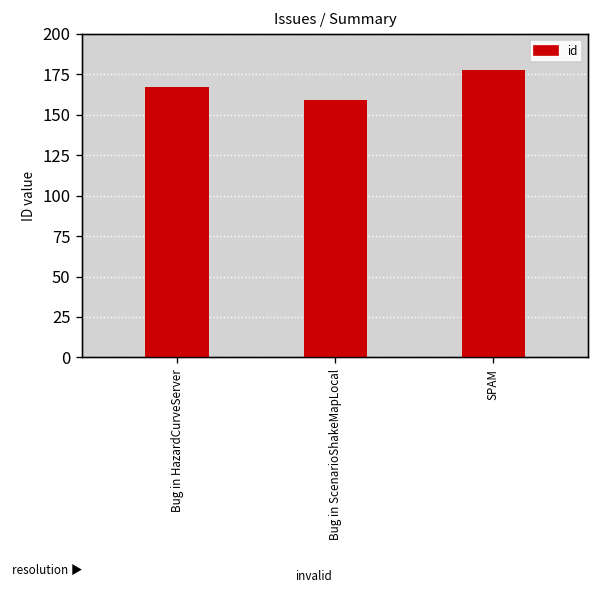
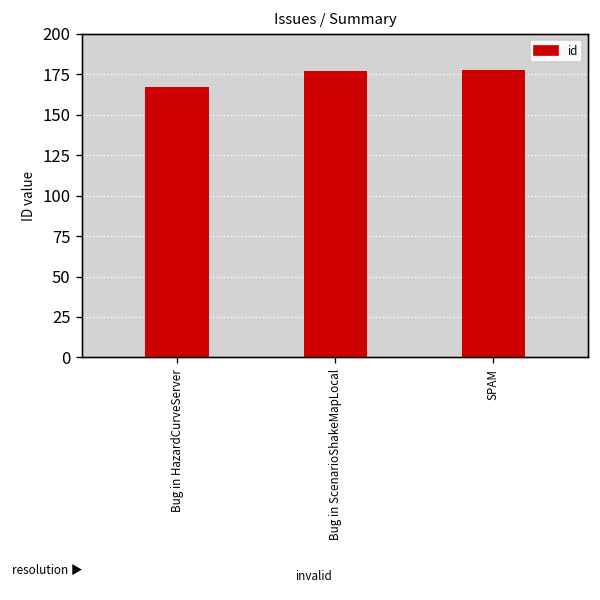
Bug in ScenarioShakeMapLocal: 159 -> 177
